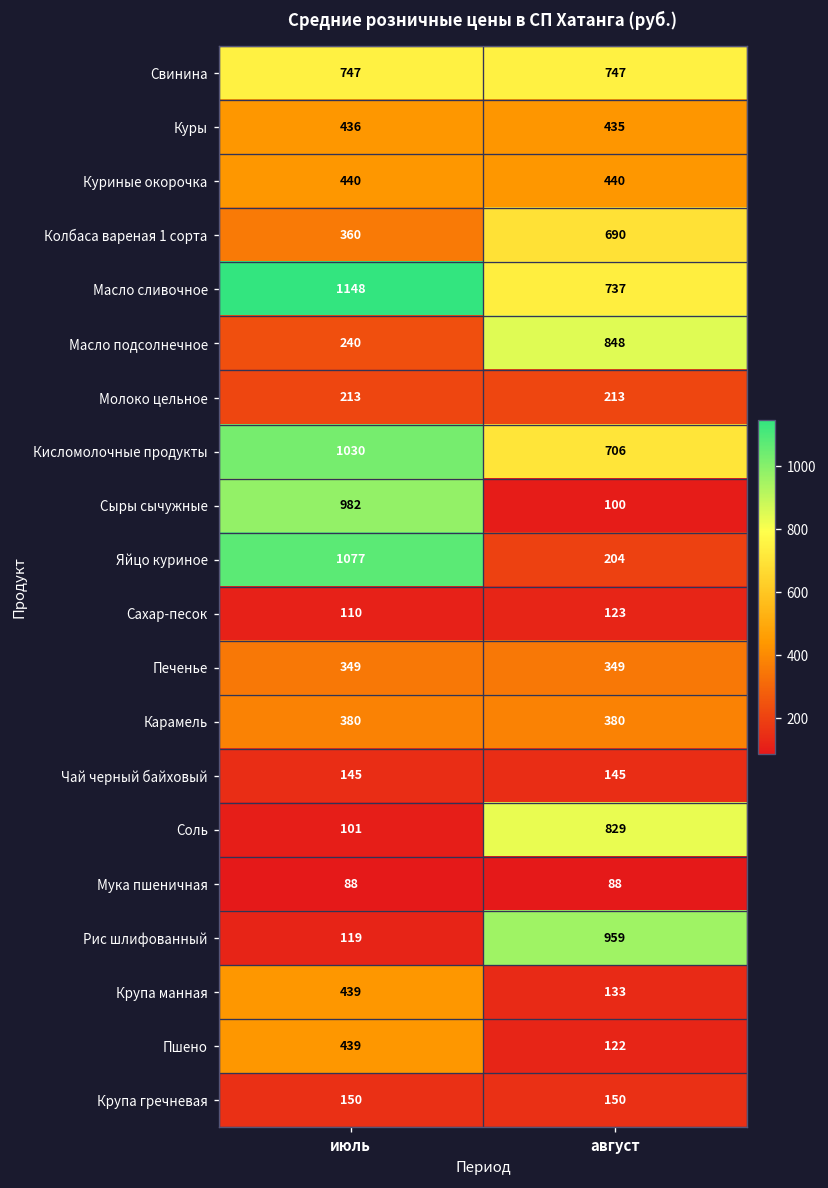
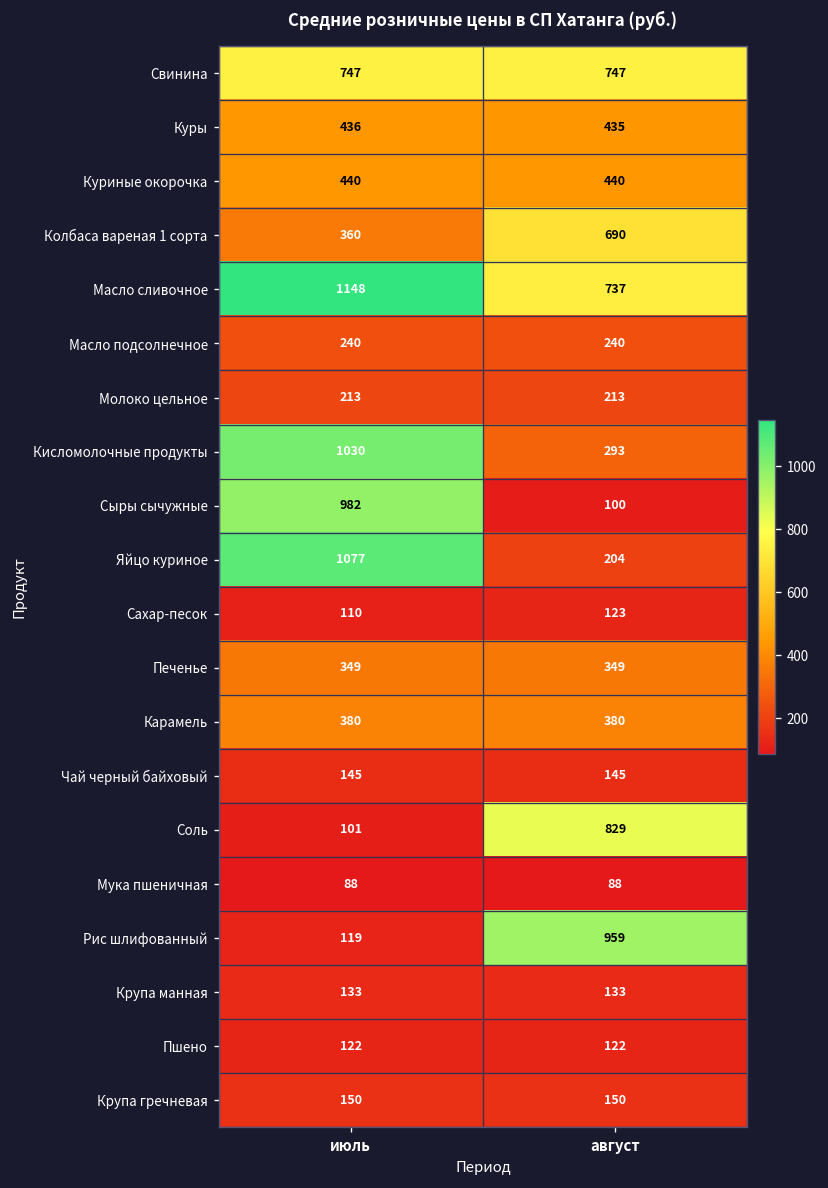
Масло подсолнечное, август: 848 -> 240
Кисломолочные продукты, август: 706 -> 293
Крупа манная, июль: 439 -> 133
Пшено, июль: 439 -> 122
